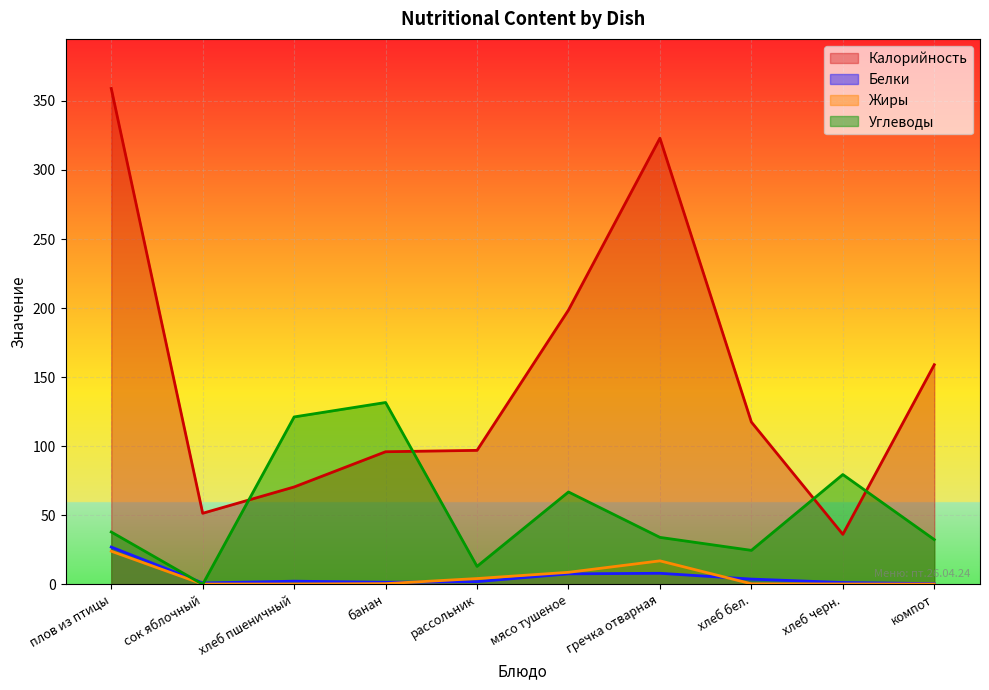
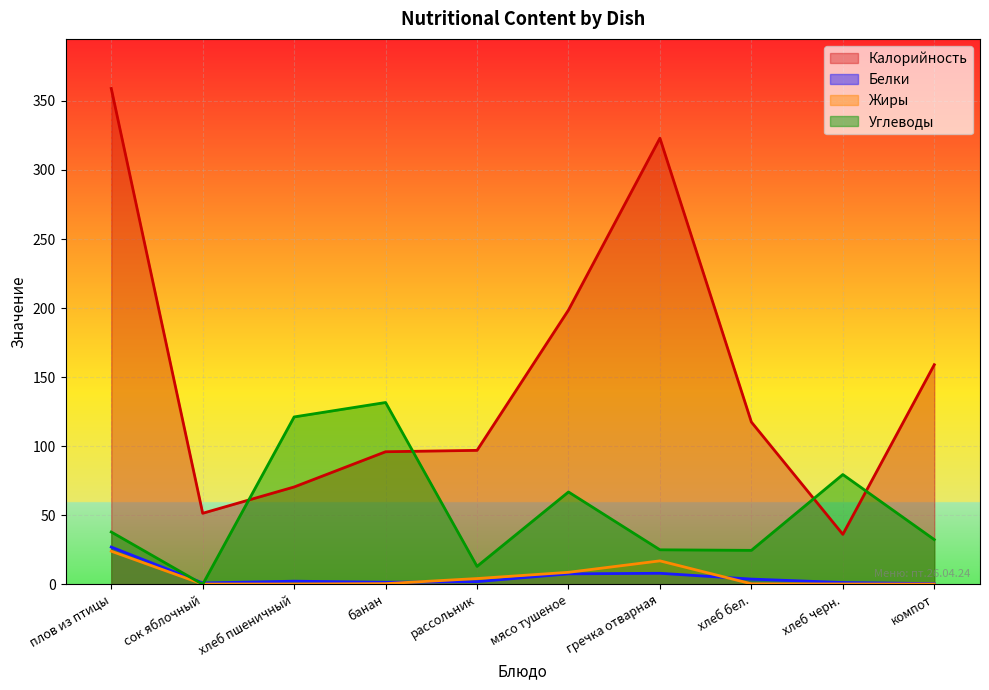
Углеводы, гречка отварная: 34 -> 25
